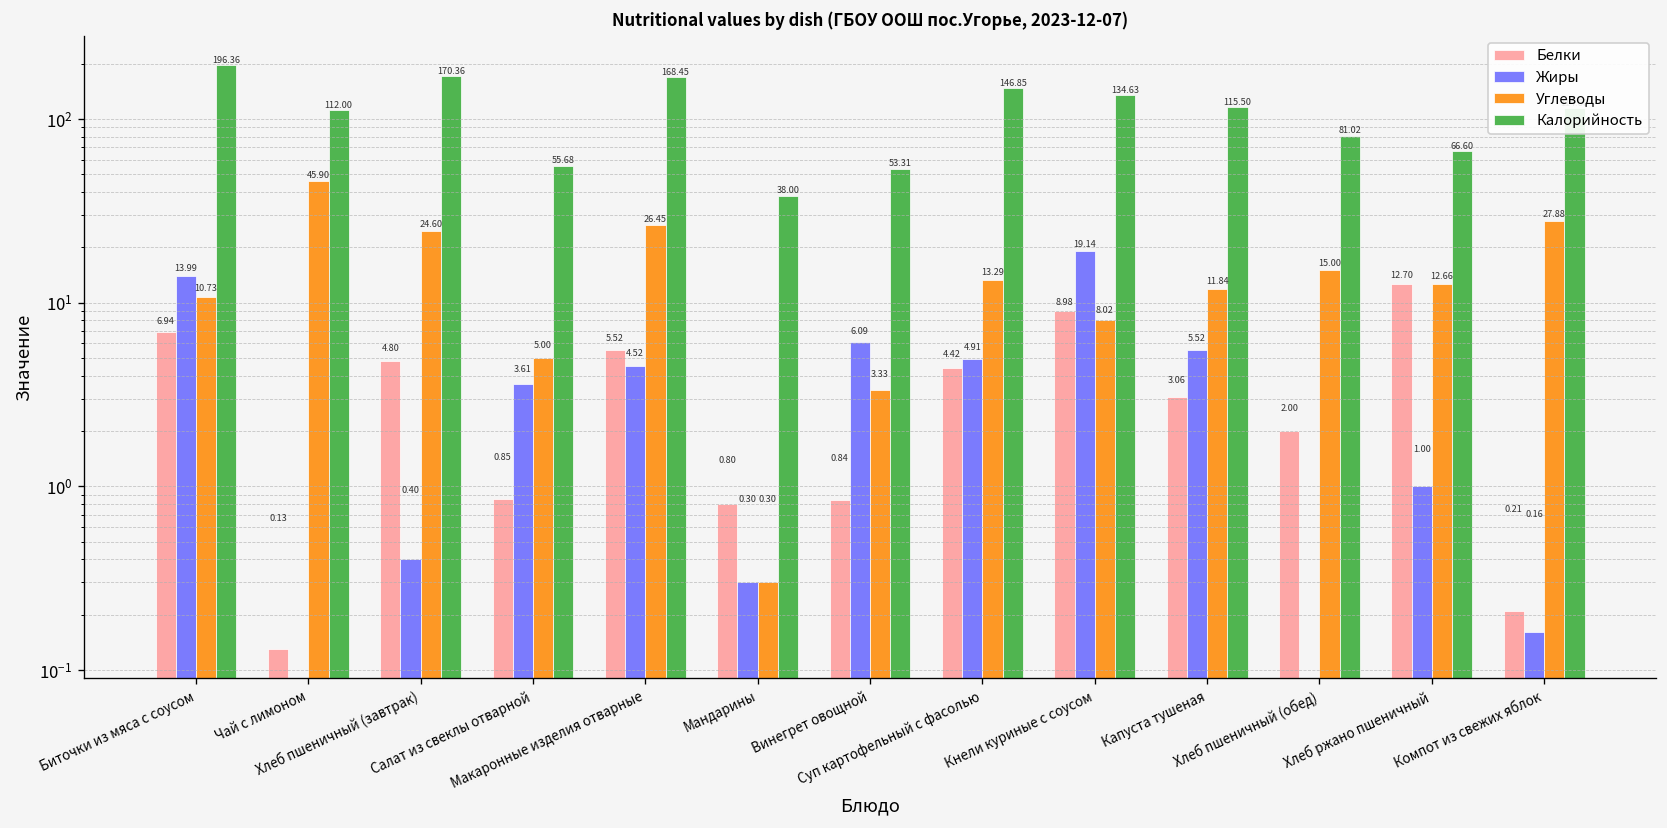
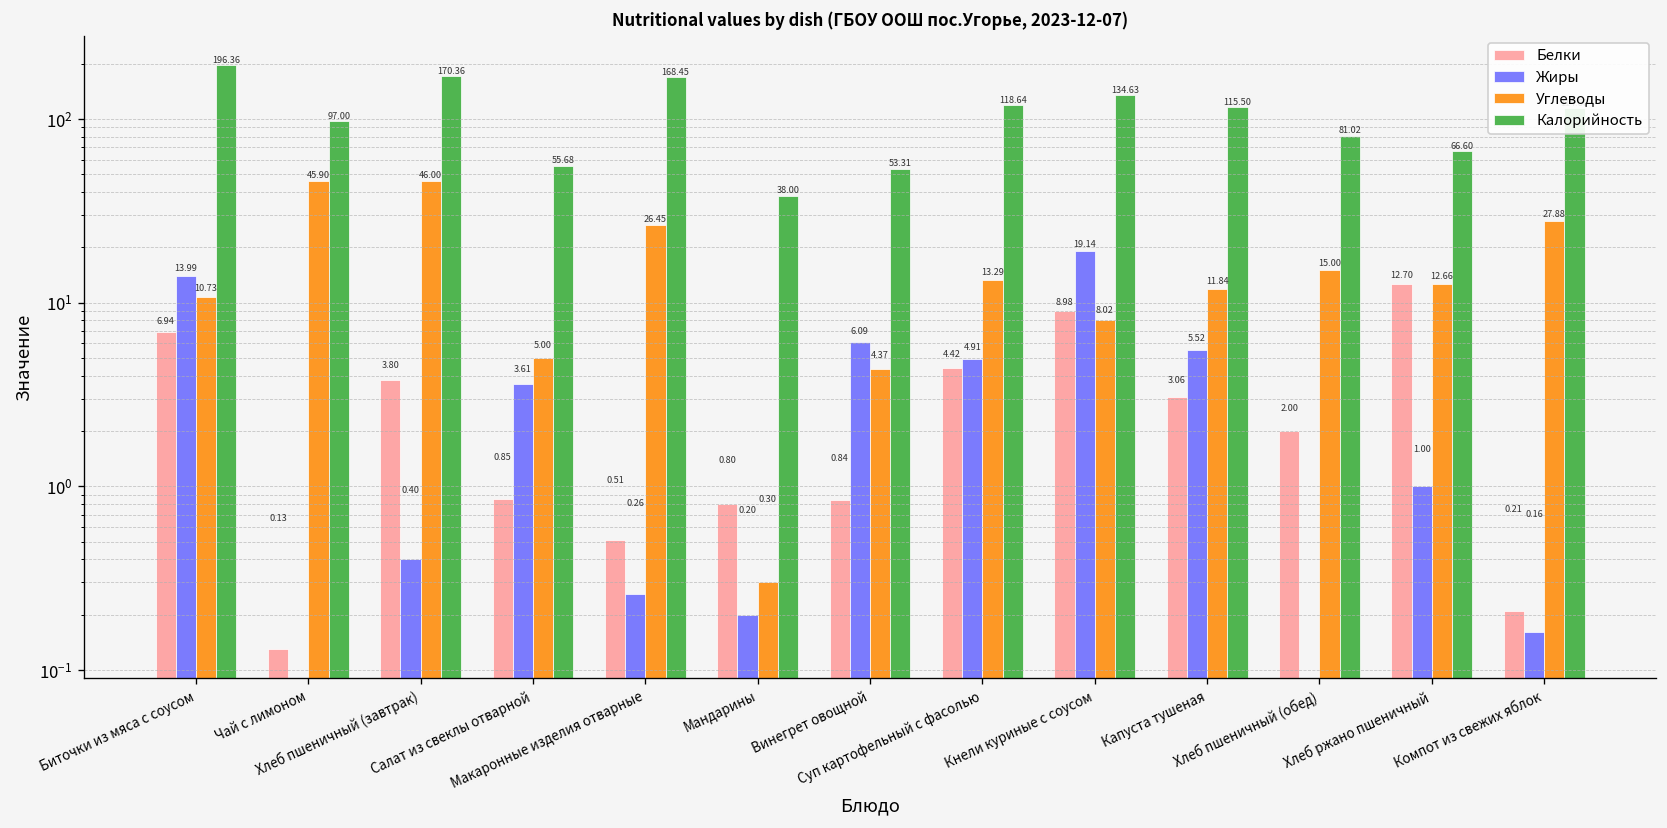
Калорийность, Чай с лимоном: 112.00 -> 97.00
Белки, Хлеб пшеничный (завтрак): 4.80 -> 3.80
Углеводы, Хлеб пшеничный (завтрак): 24.60 -> 46.00
Белки, Макаронные изделия отварные: 5.52 -> 0.51
Жиры, Макаронные изделия отварные: 4.52 -> 0.26
Жиры, Мандарины: 0.30 -> 0.20
Углеводы, Винегрет овощной: 3.33 -> 4.37
Калорийность, Суп картофельный с фасолью: 146.85 -> 118.64
